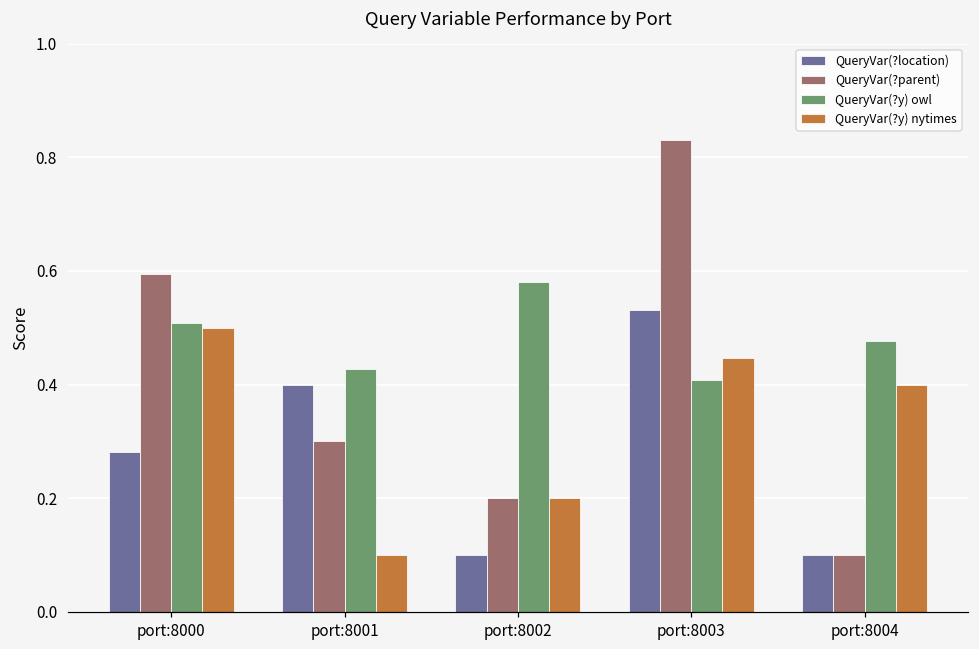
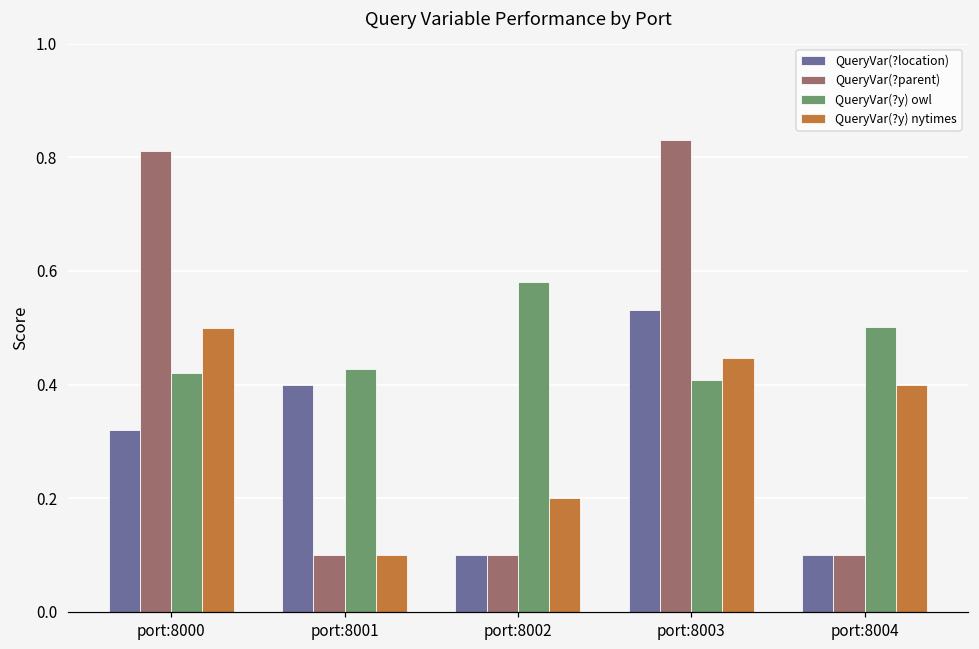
QueryVar(?location), port:8000: 0.28 -> 0.32
QueryVar(?parent), port:8000: 0.59 -> 0.81
QueryVar(?y) owl, port:8000: 0.51 -> 0.42
QueryVar(?parent), port:8001: 0.3 -> 0.1
QueryVar(?parent), port:8002: 0.2 -> 0.1
QueryVar(?y) owl, port:8004: 0.48 -> 0.50
